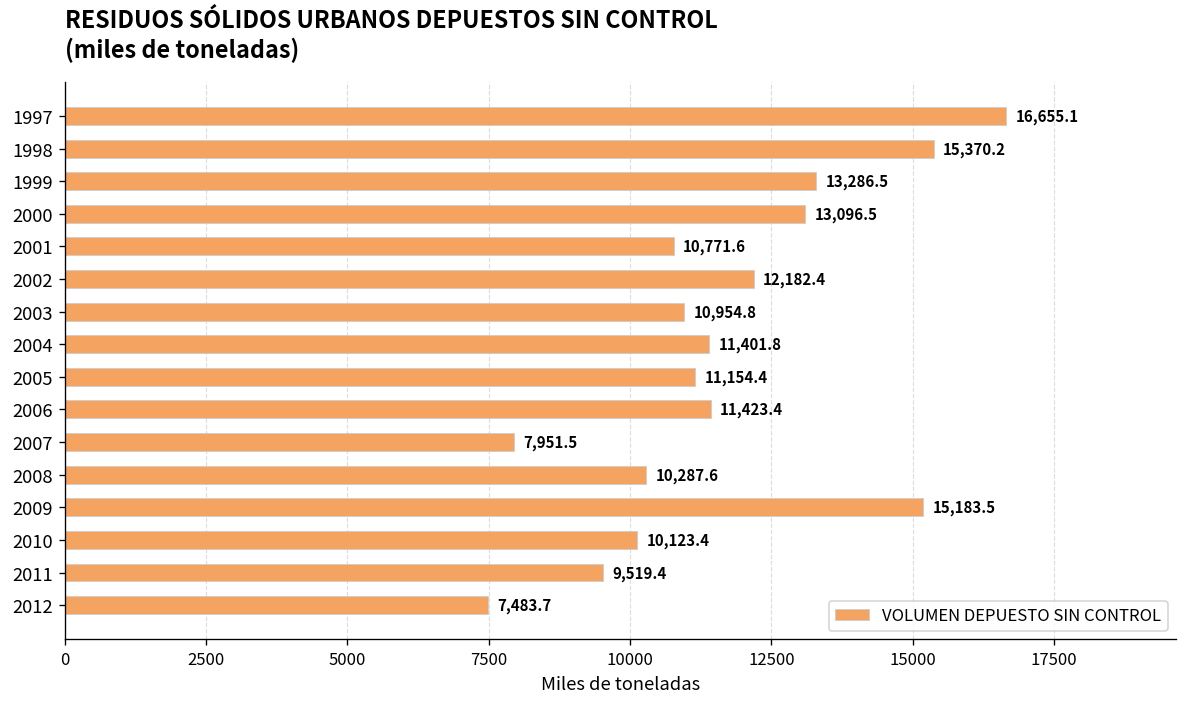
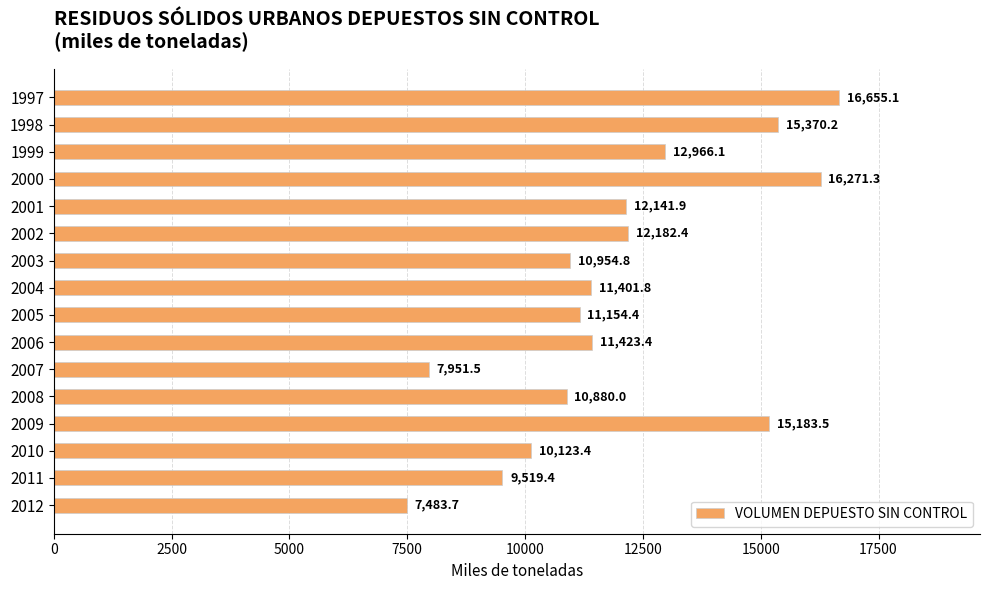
1999: 13,286.5 -> 12,966.1
2000: 13,096.5 -> 16,271.3
2001: 10,771.6 -> 12,141.9
2008: 10,287.6 -> 10,880.0
